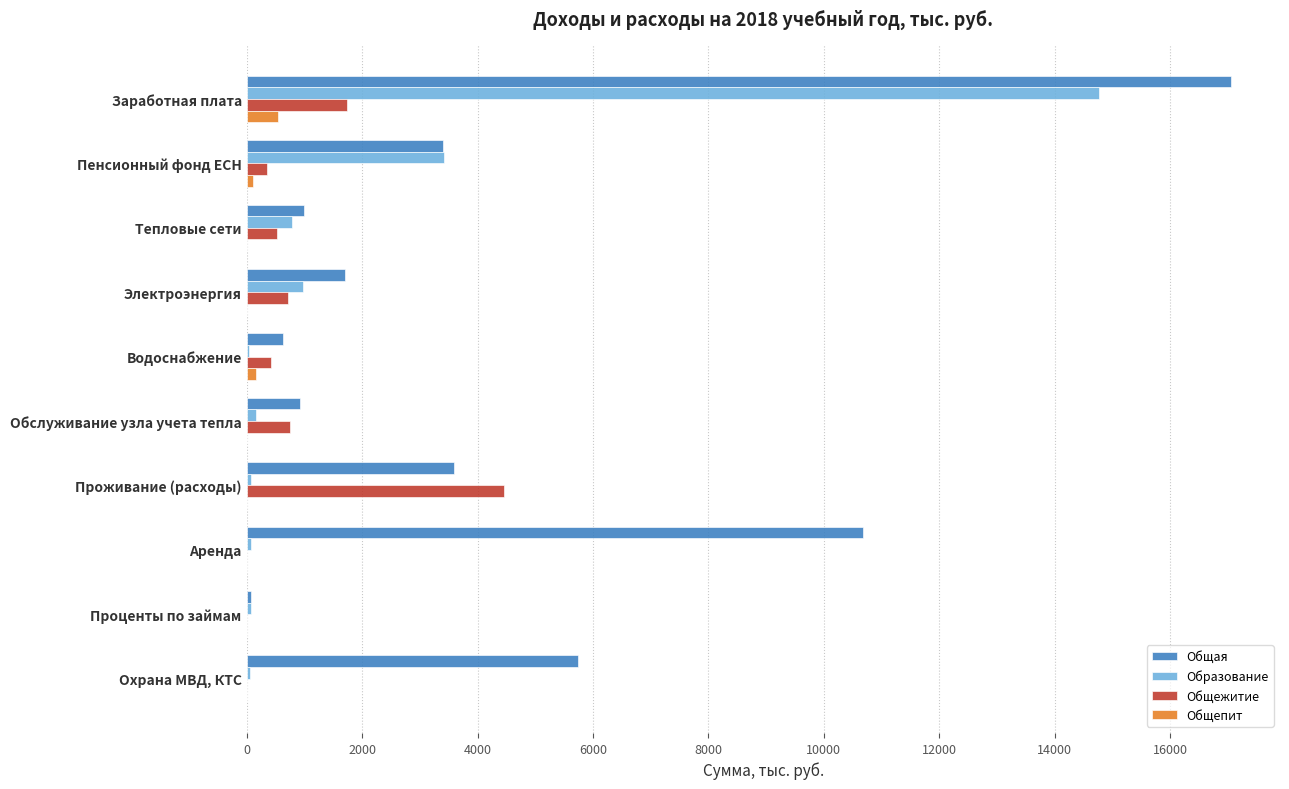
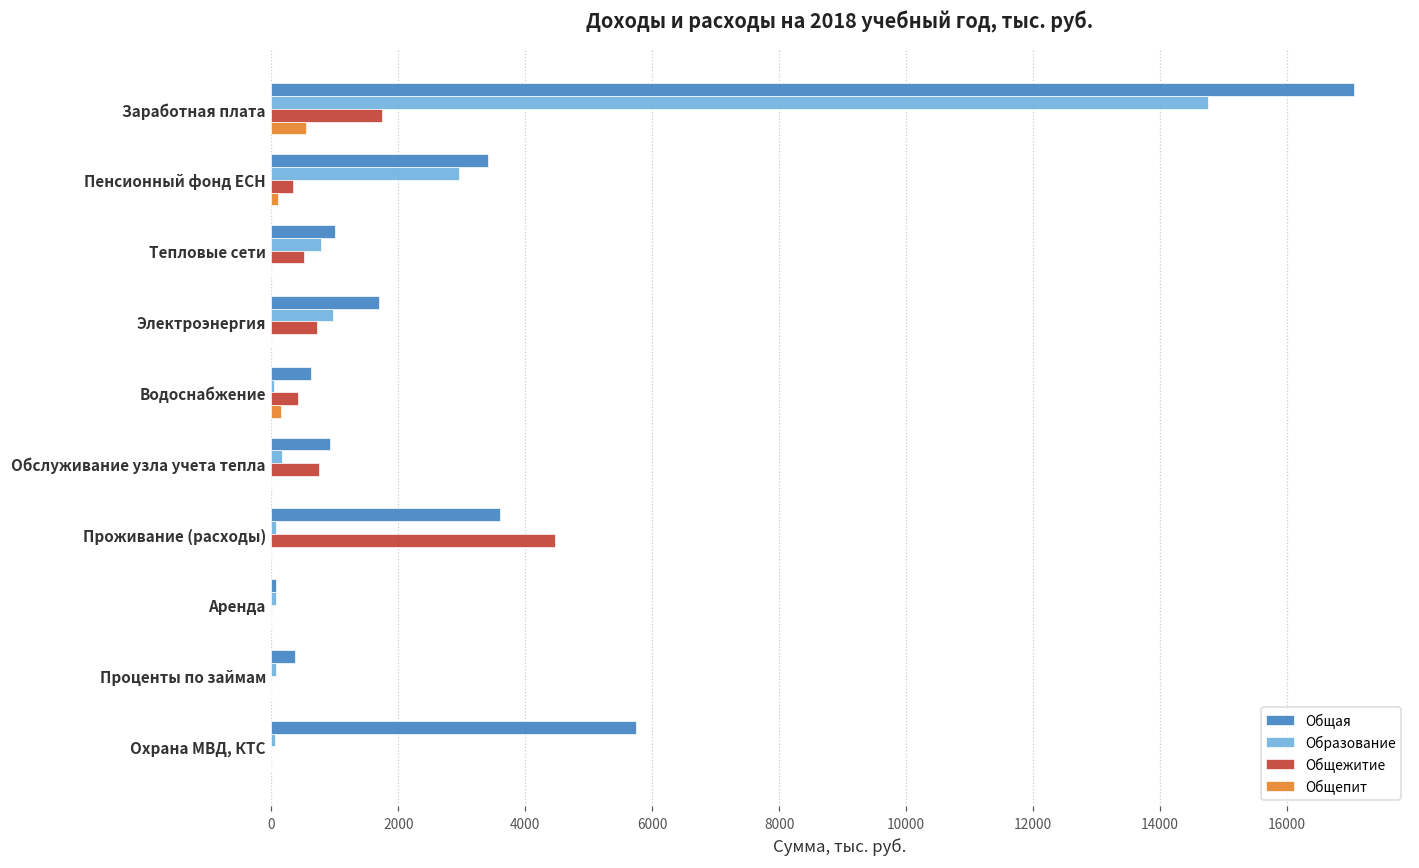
Образование, Пенсионный фонд ЕСН: 3400 -> 3000
Общая, Аренда: 10700 -> 100
Общая, Проценты по займам: 100 -> 400
